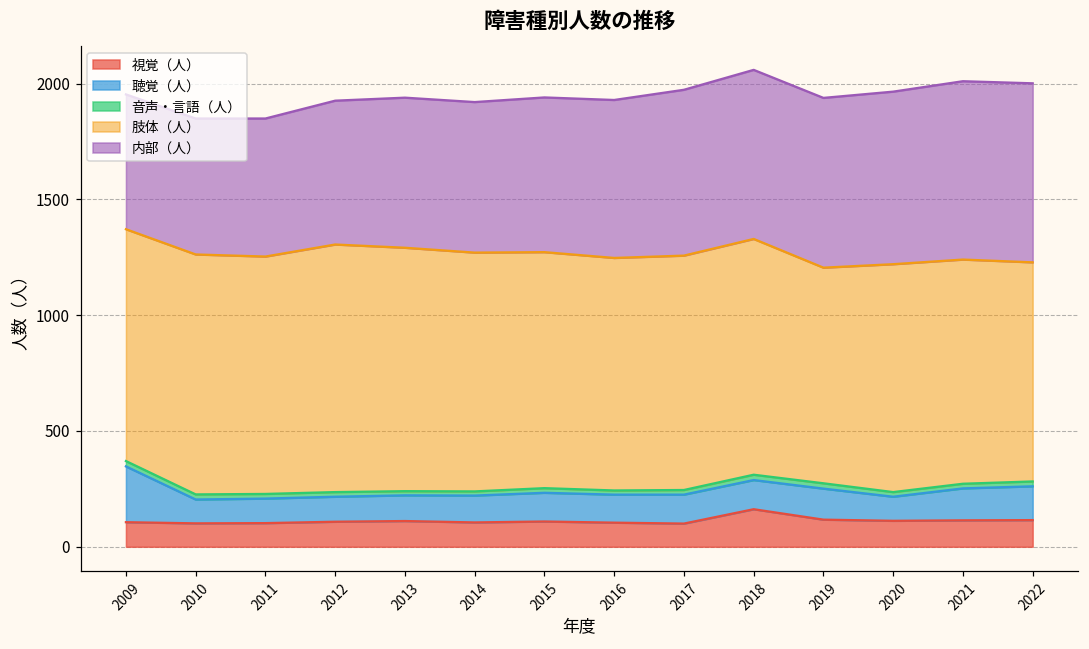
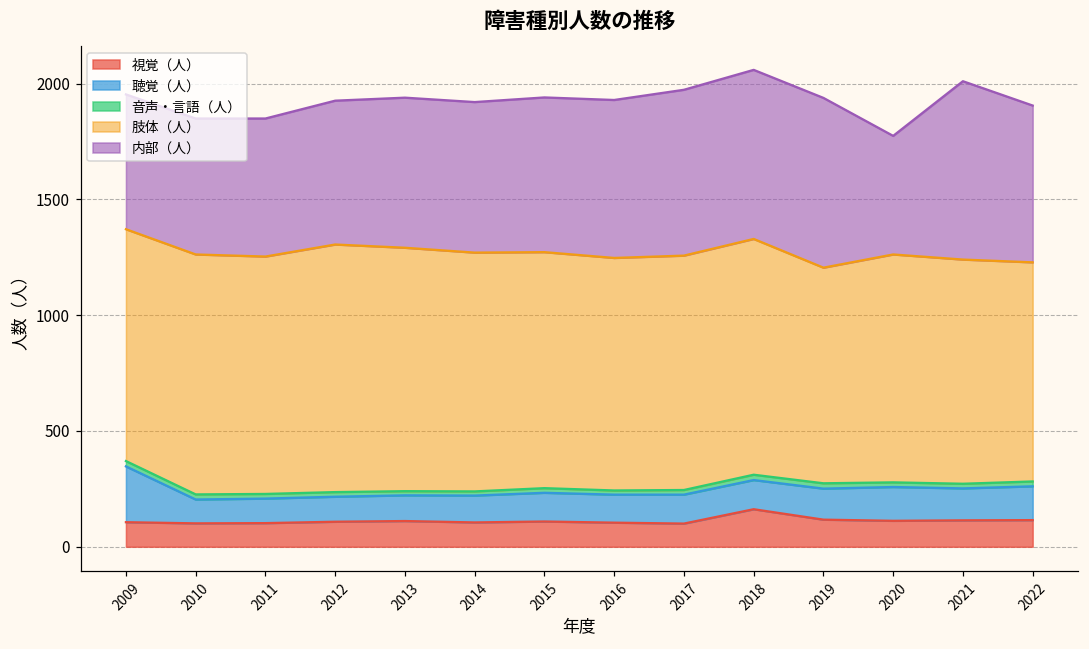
聴覚（人）, 2020: 100 -> 150
内部（人）, 2020: 750 -> 510
内部（人）, 2022: 770 -> 680
